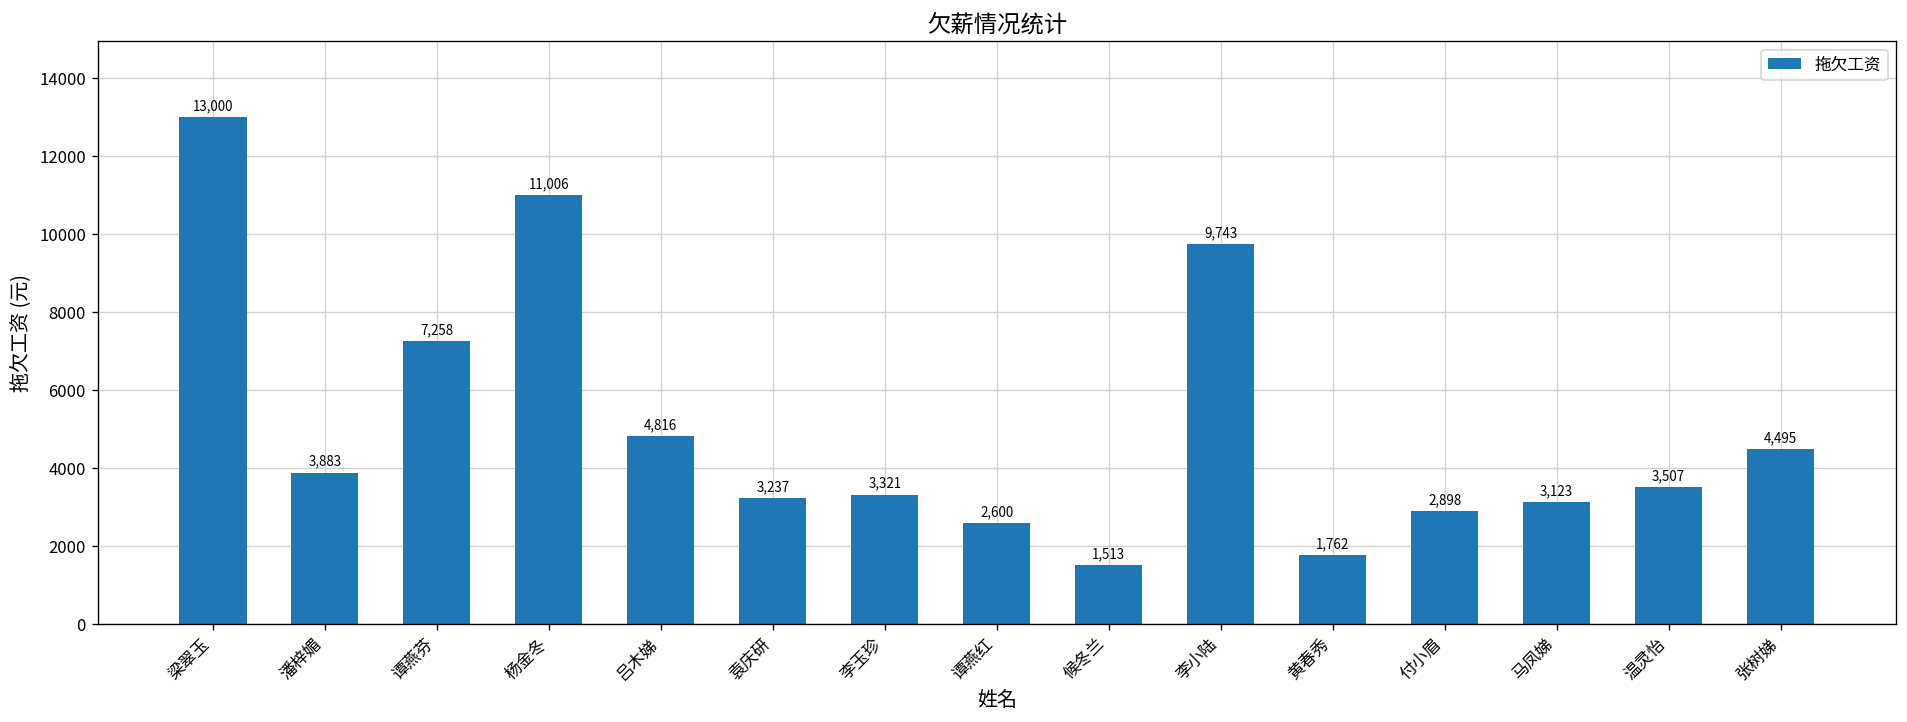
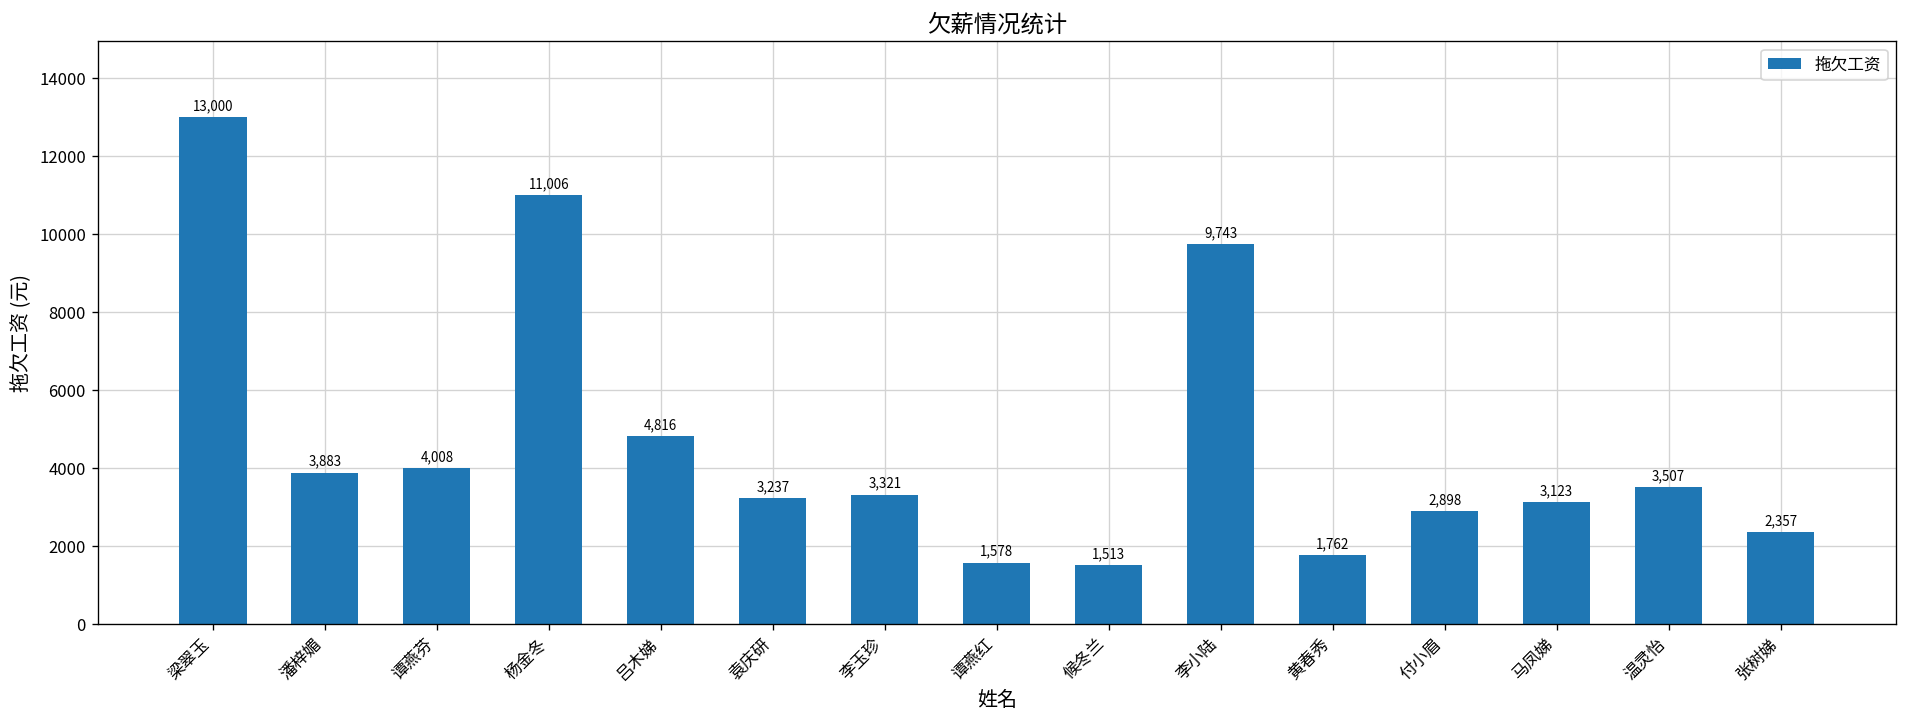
谭燕芬: 7,258 -> 4,008
谭燕红: 2,600 -> 1,578
张树娣: 4,495 -> 2,357
